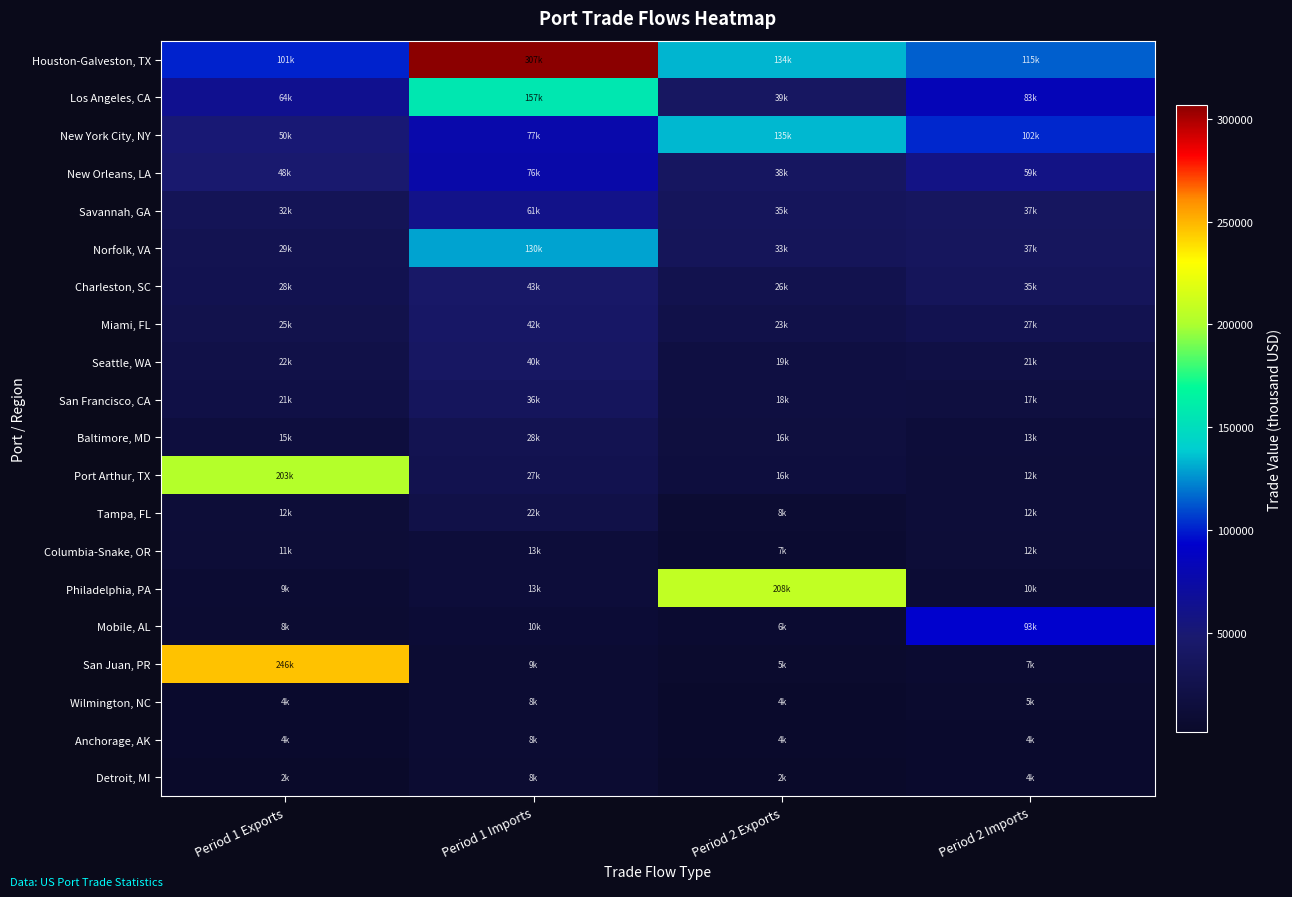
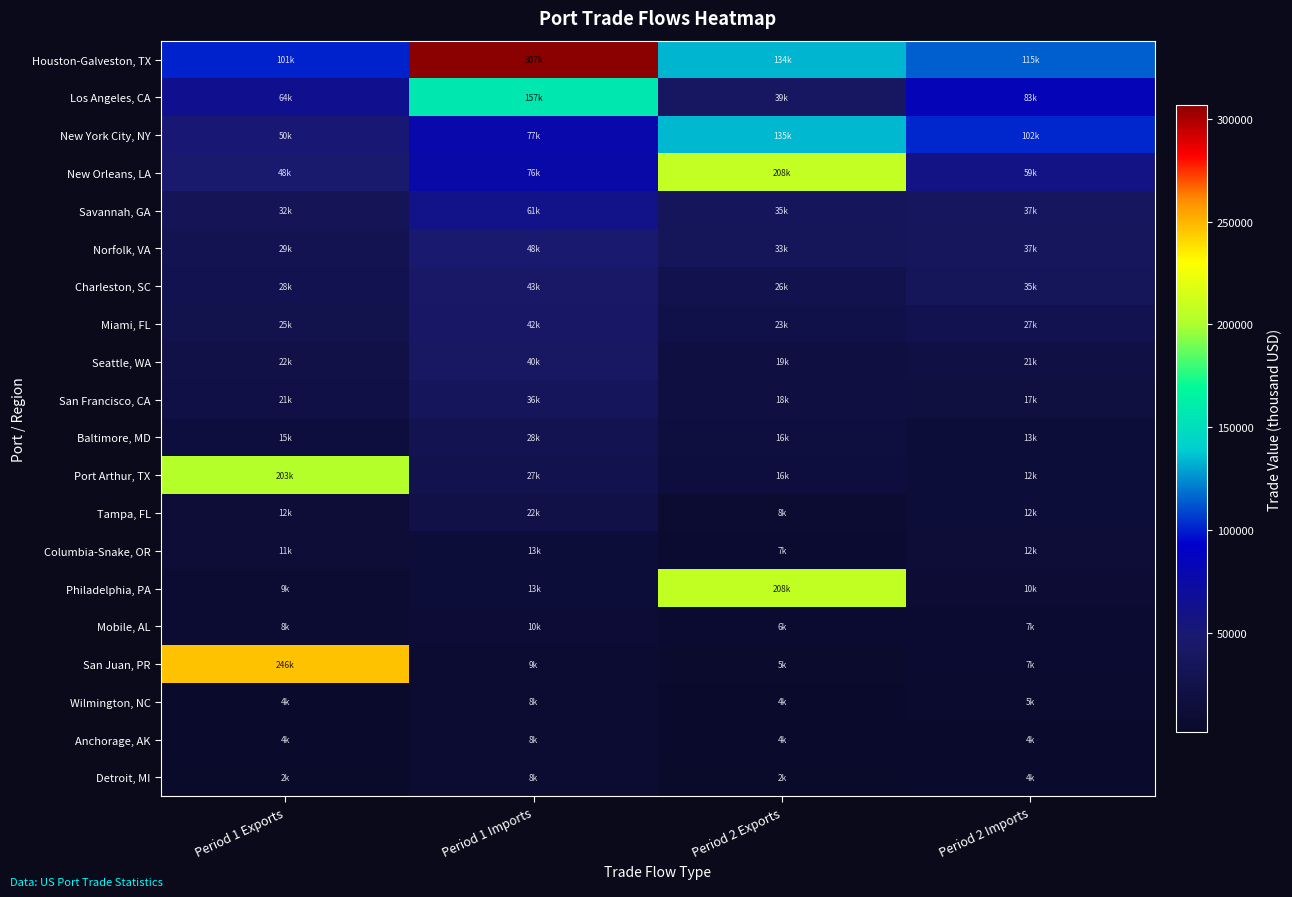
New Orleans, LA, Period 2 Exports: 38k -> 208k
Norfolk, VA, Period 1 Imports: 130k -> 48k
Mobile, AL, Period 2 Imports: 93k -> 7k
